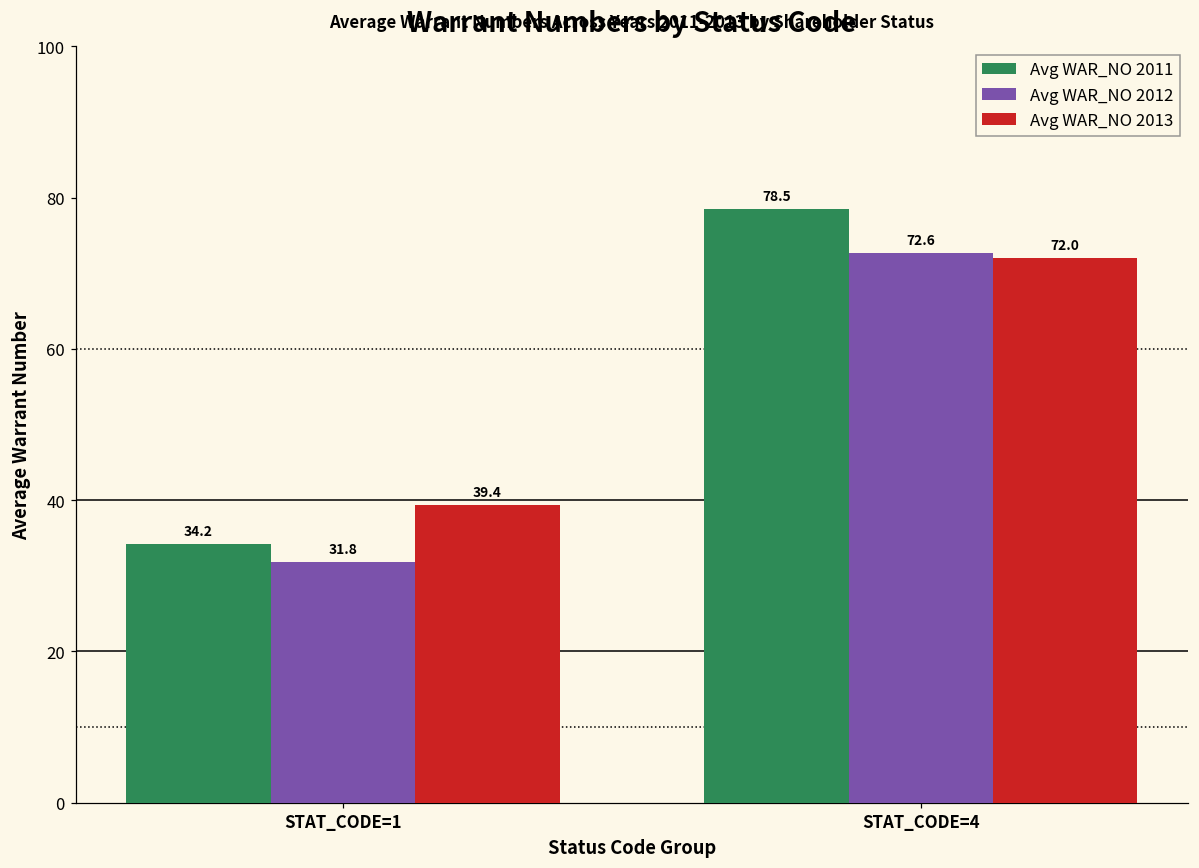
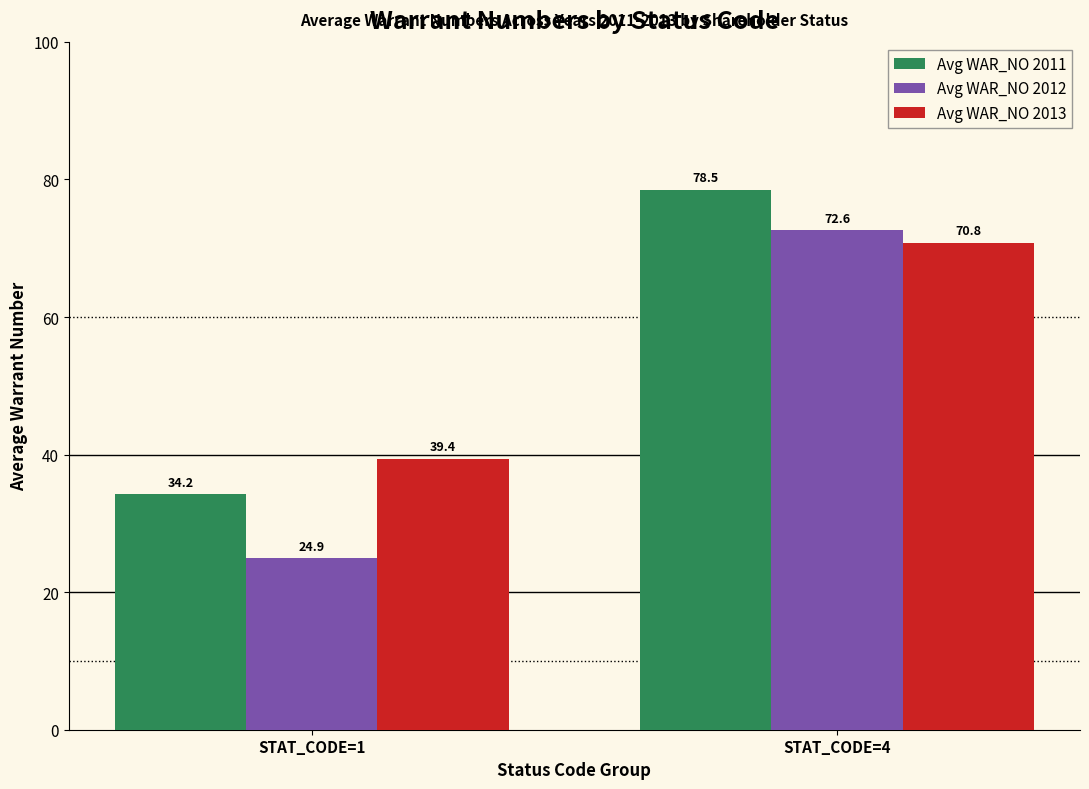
Avg WAR_NO 2012, STAT_CODE=1: 31.8 -> 24.9
Avg WAR_NO 2013, STAT_CODE=4: 72.0 -> 70.8
